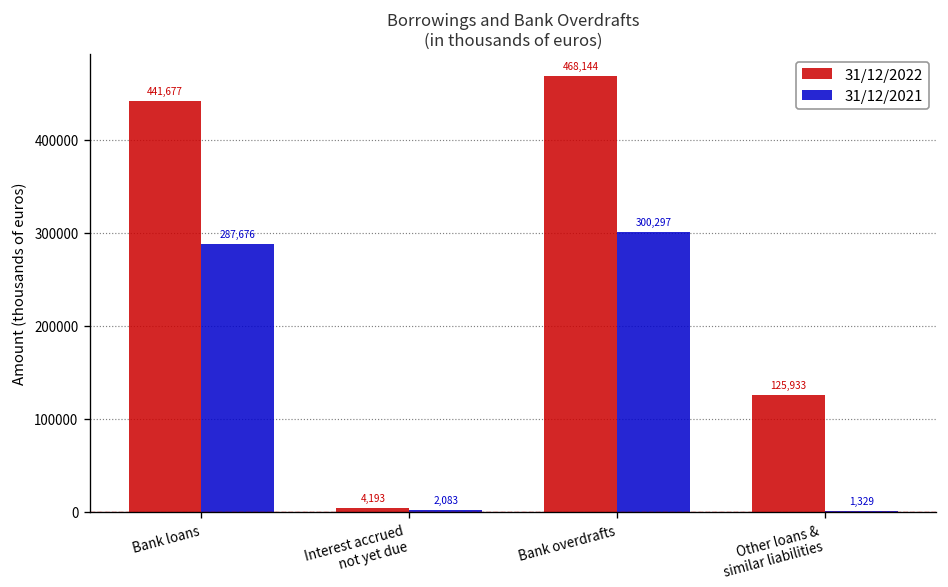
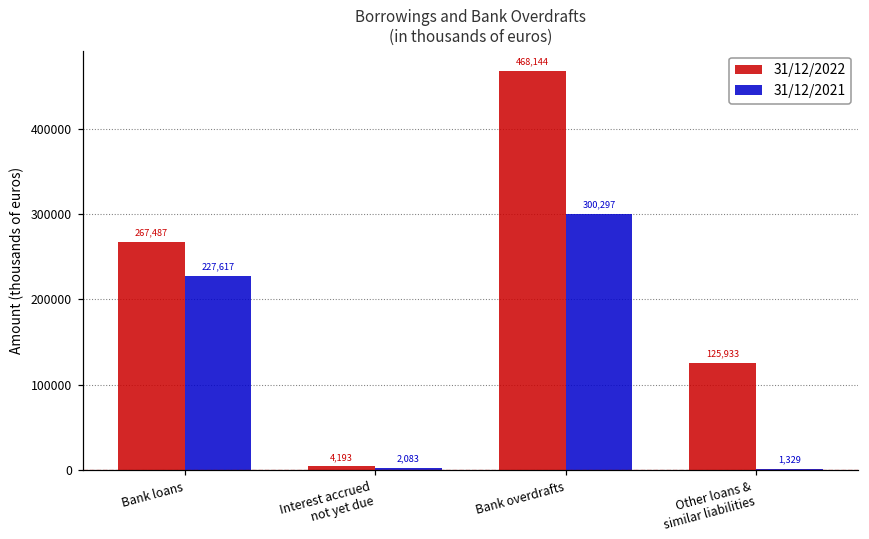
31/12/2022, Bank loans: 441,677 -> 267,487
31/12/2021, Bank loans: 287,676 -> 227,617
